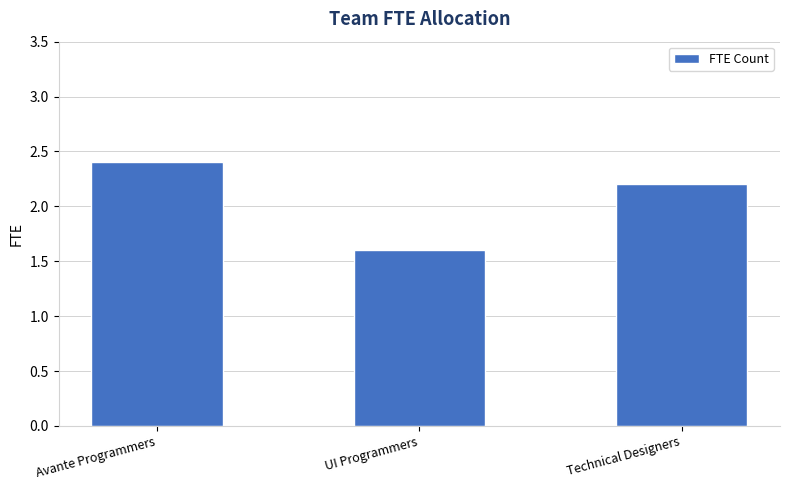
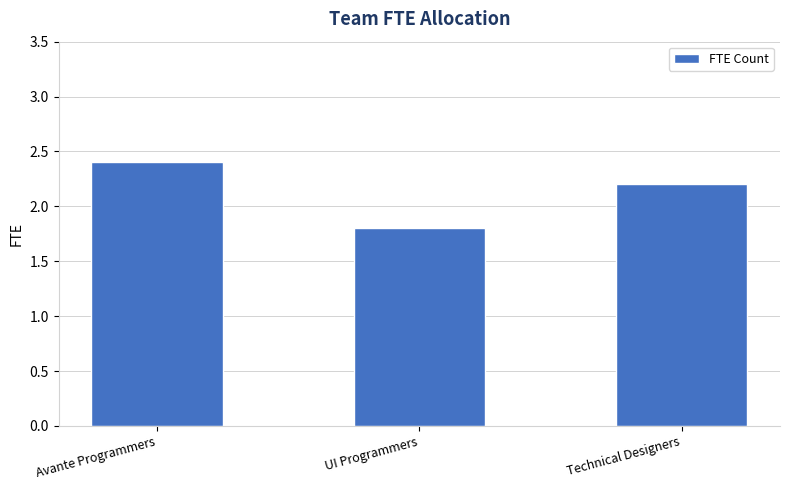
UI Programmers: 1.6 -> 1.8
